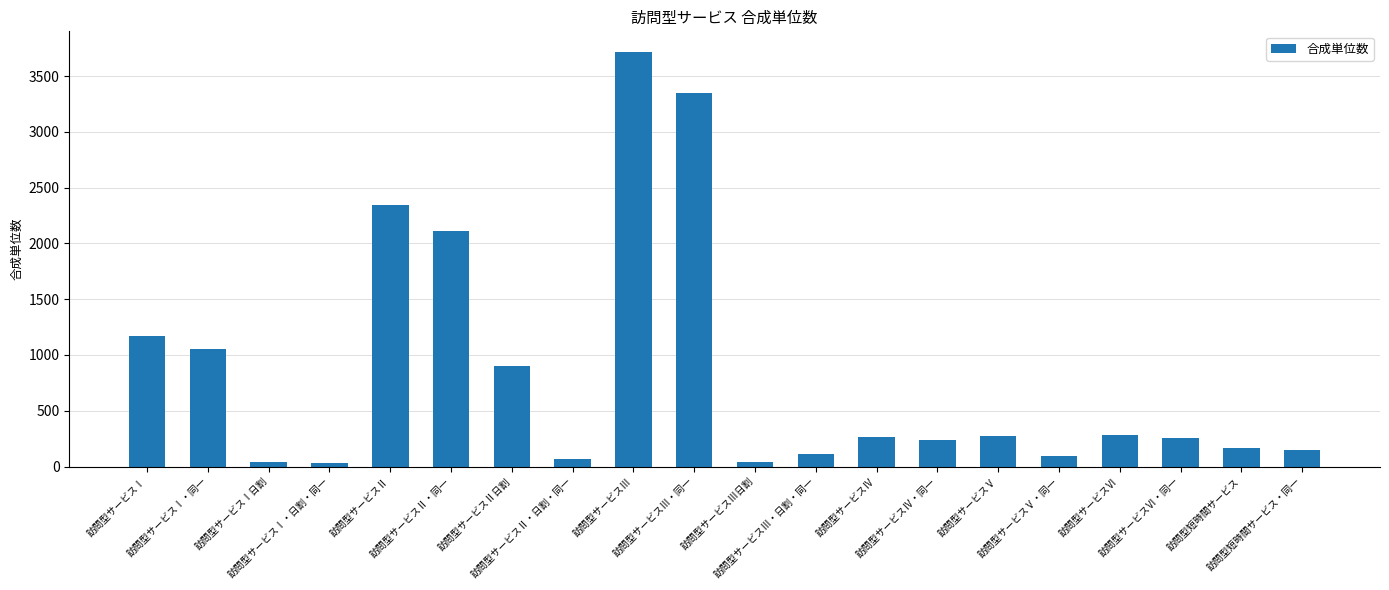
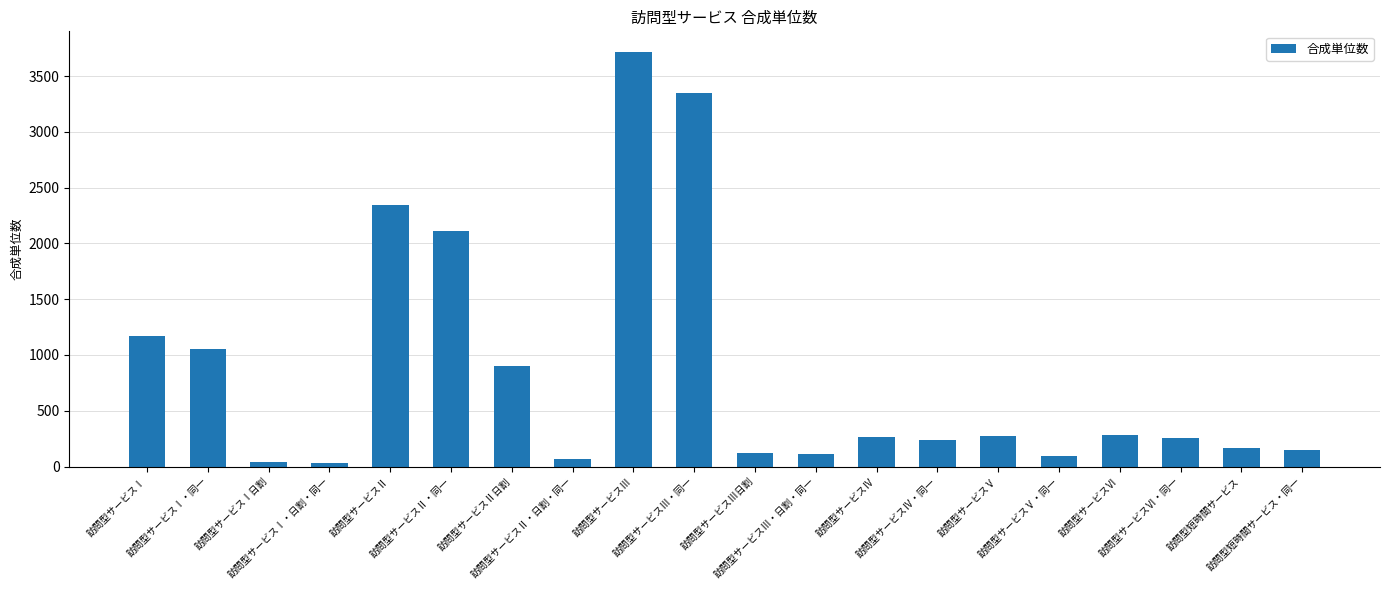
訪問型サービスⅢ日割: 40 -> 120
